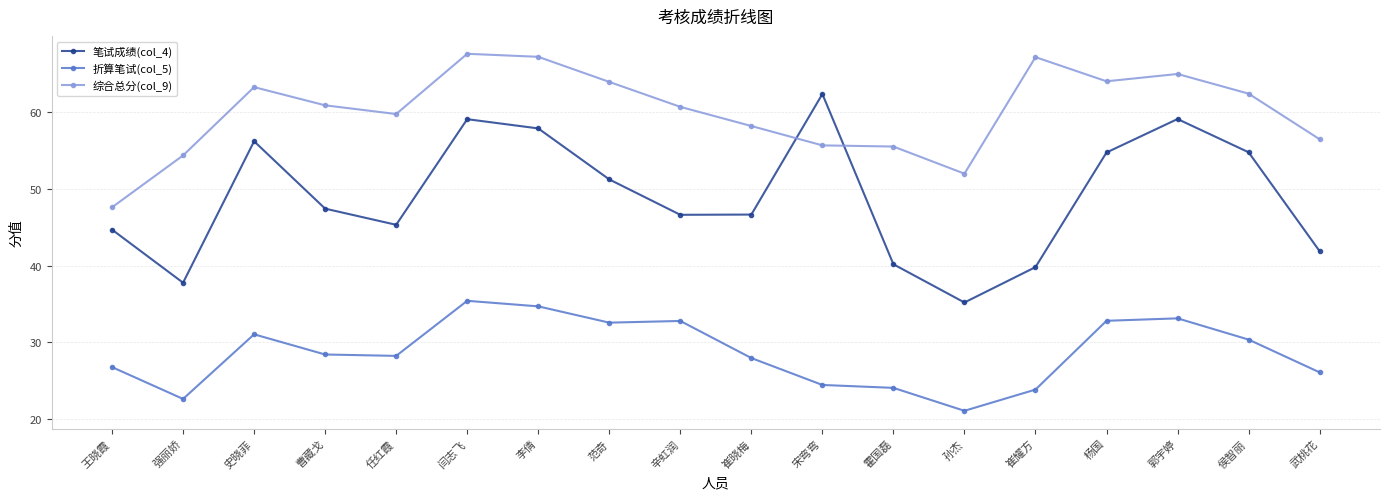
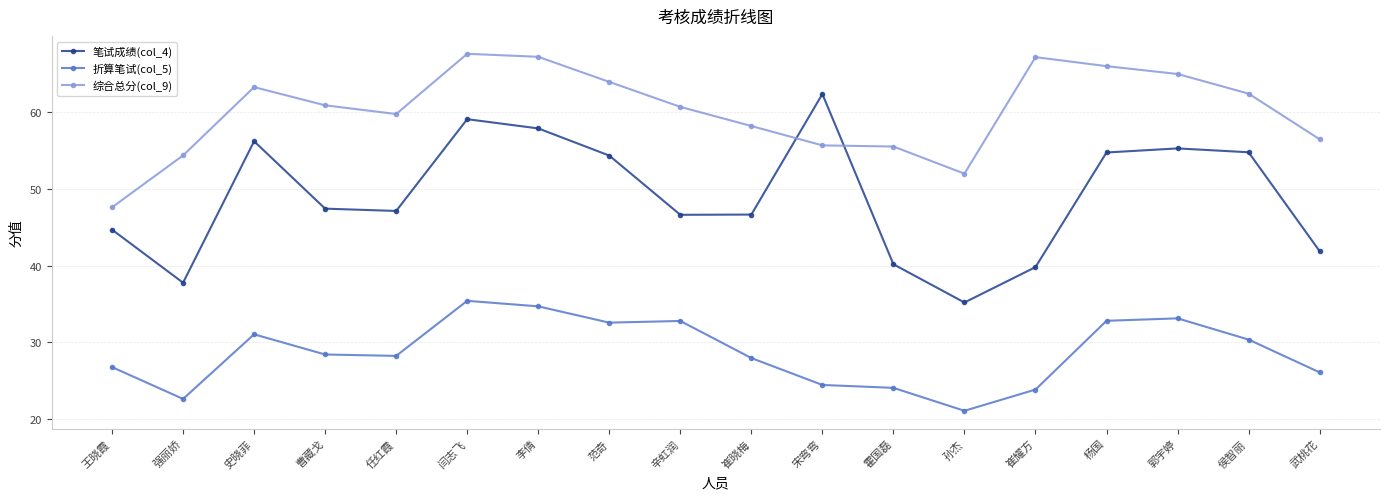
笔试成绩(col_4), 任红霞: 45 -> 47
笔试成绩(col_4), 范奇: 51 -> 54
综合总分(col_9), 杨国: 64 -> 66
笔试成绩(col_4), 郭宇婷: 59 -> 55
